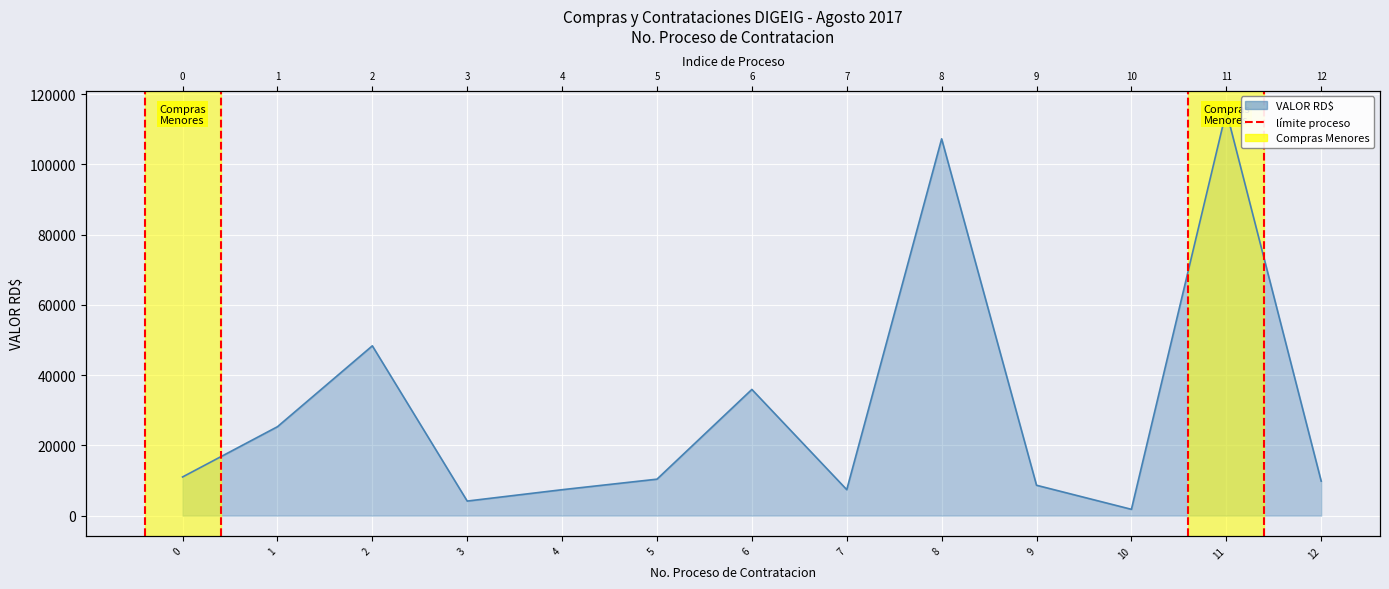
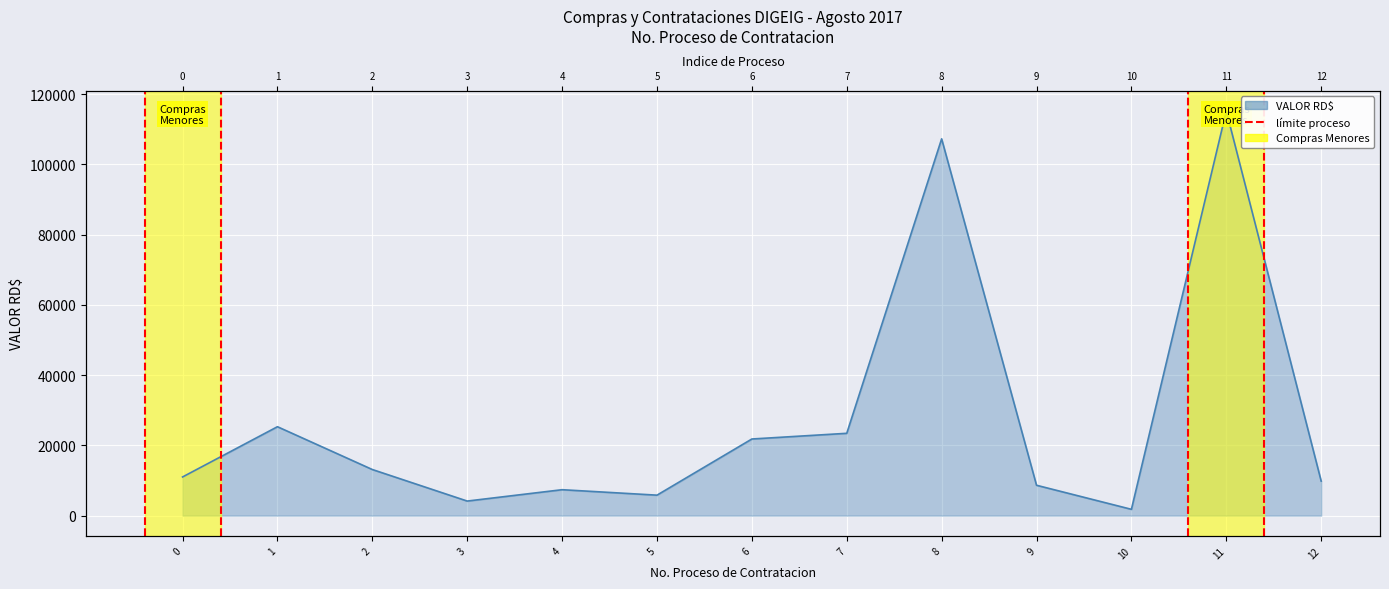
2: 48000 -> 13000
5: 10000 -> 6000
6: 36000 -> 22000
7: 7000 -> 23000
